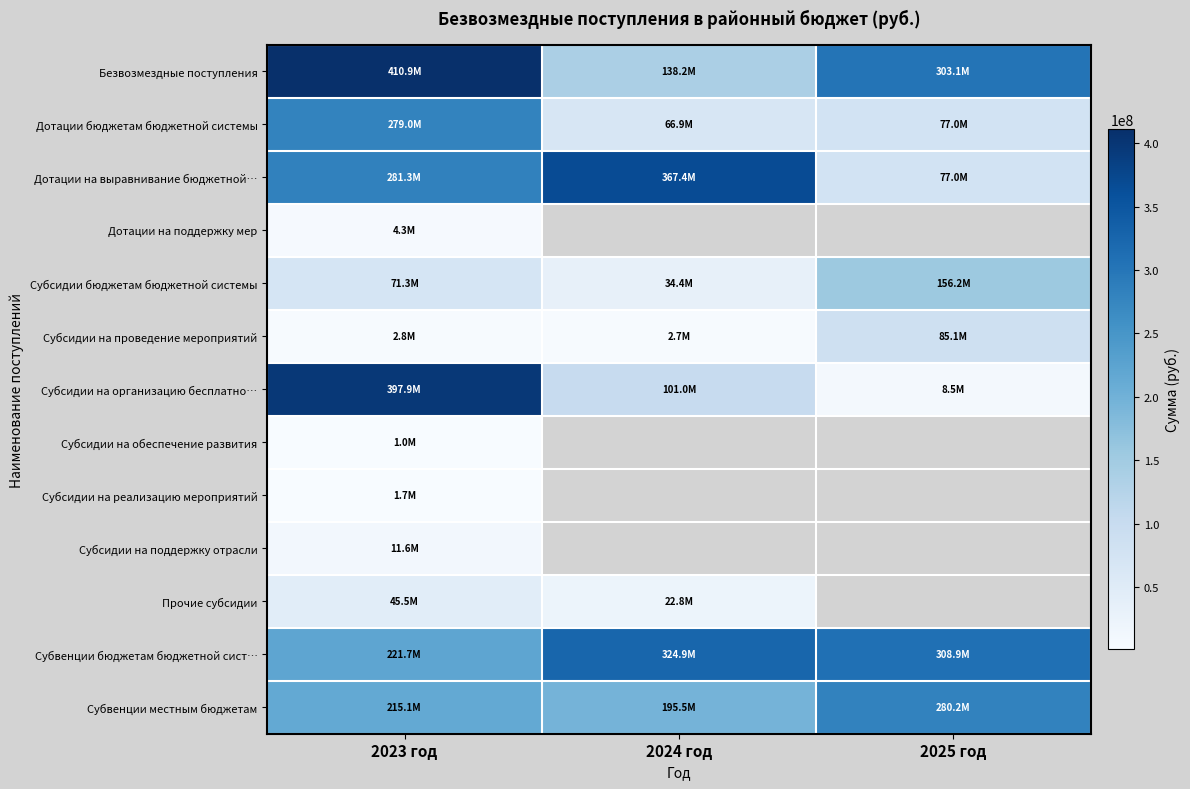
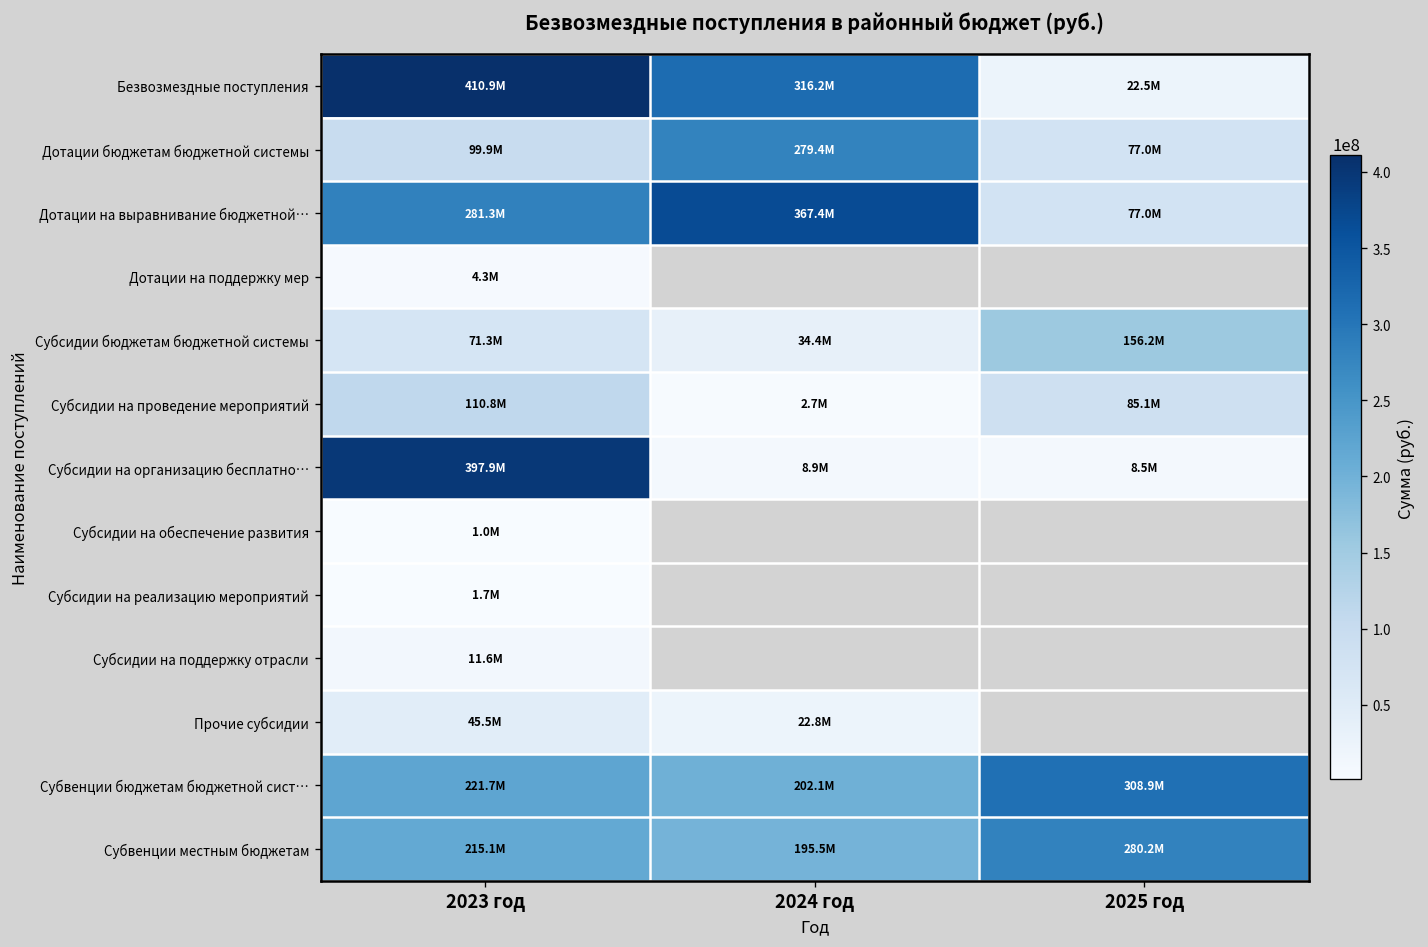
Безвозмездные поступления, 2024 год: 138.2M -> 316.2M
Безвозмездные поступления, 2025 год: 303.1M -> 22.5M
Дотации бюджетам бюджетной системы, 2023 год: 279.0M -> 99.9M
Дотации бюджетам бюджетной системы, 2024 год: 66.9M -> 279.4M
Субсидии на проведение мероприятий, 2023 год: 2.8M -> 110.8M
Субсидии на организацию бесплатно…, 2024 год: 101.0M -> 8.9M
Субвенции бюджетам бюджетной сист…, 2024 год: 324.9M -> 202.1M
